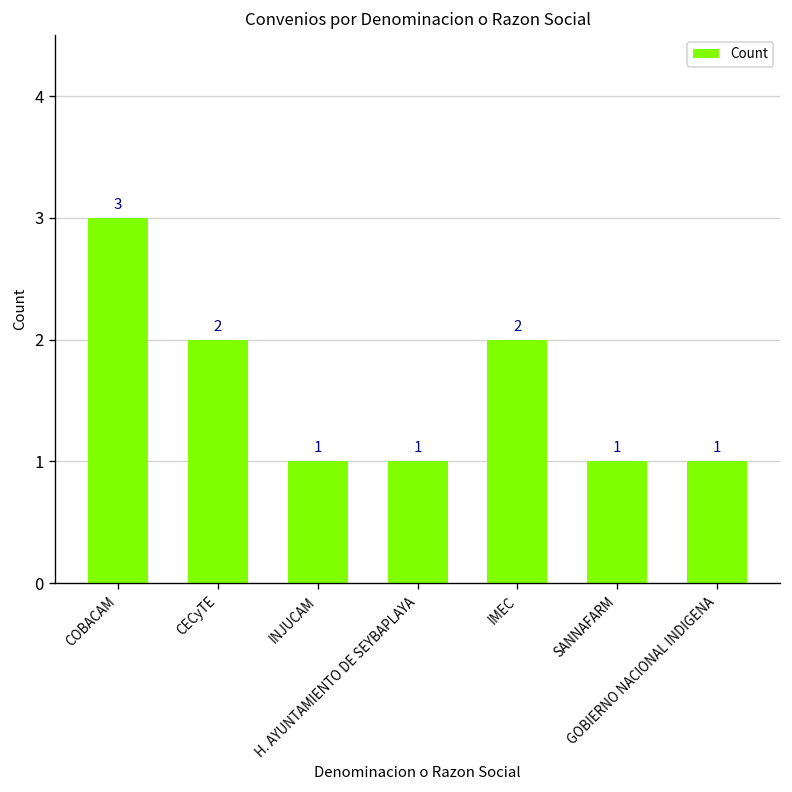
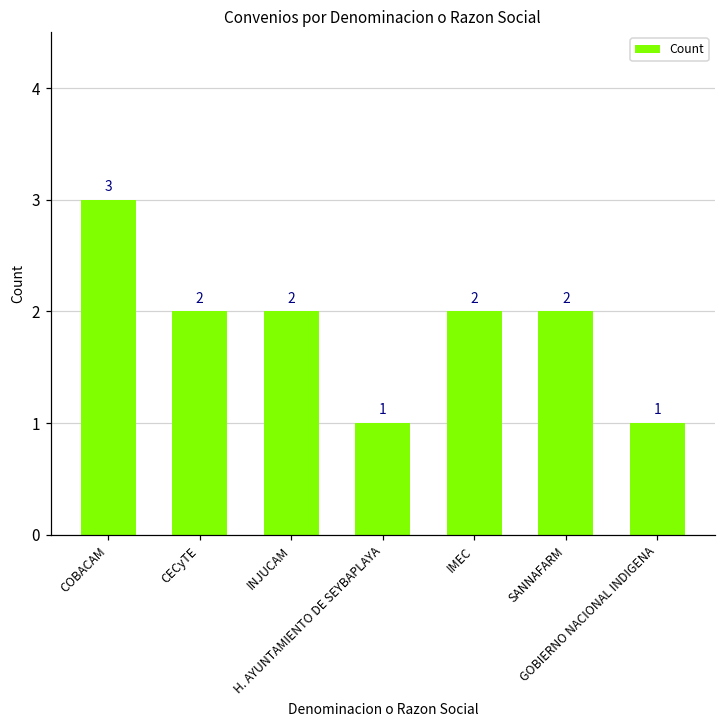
INJUCAM: 1 -> 2
SANNAFARM: 1 -> 2
